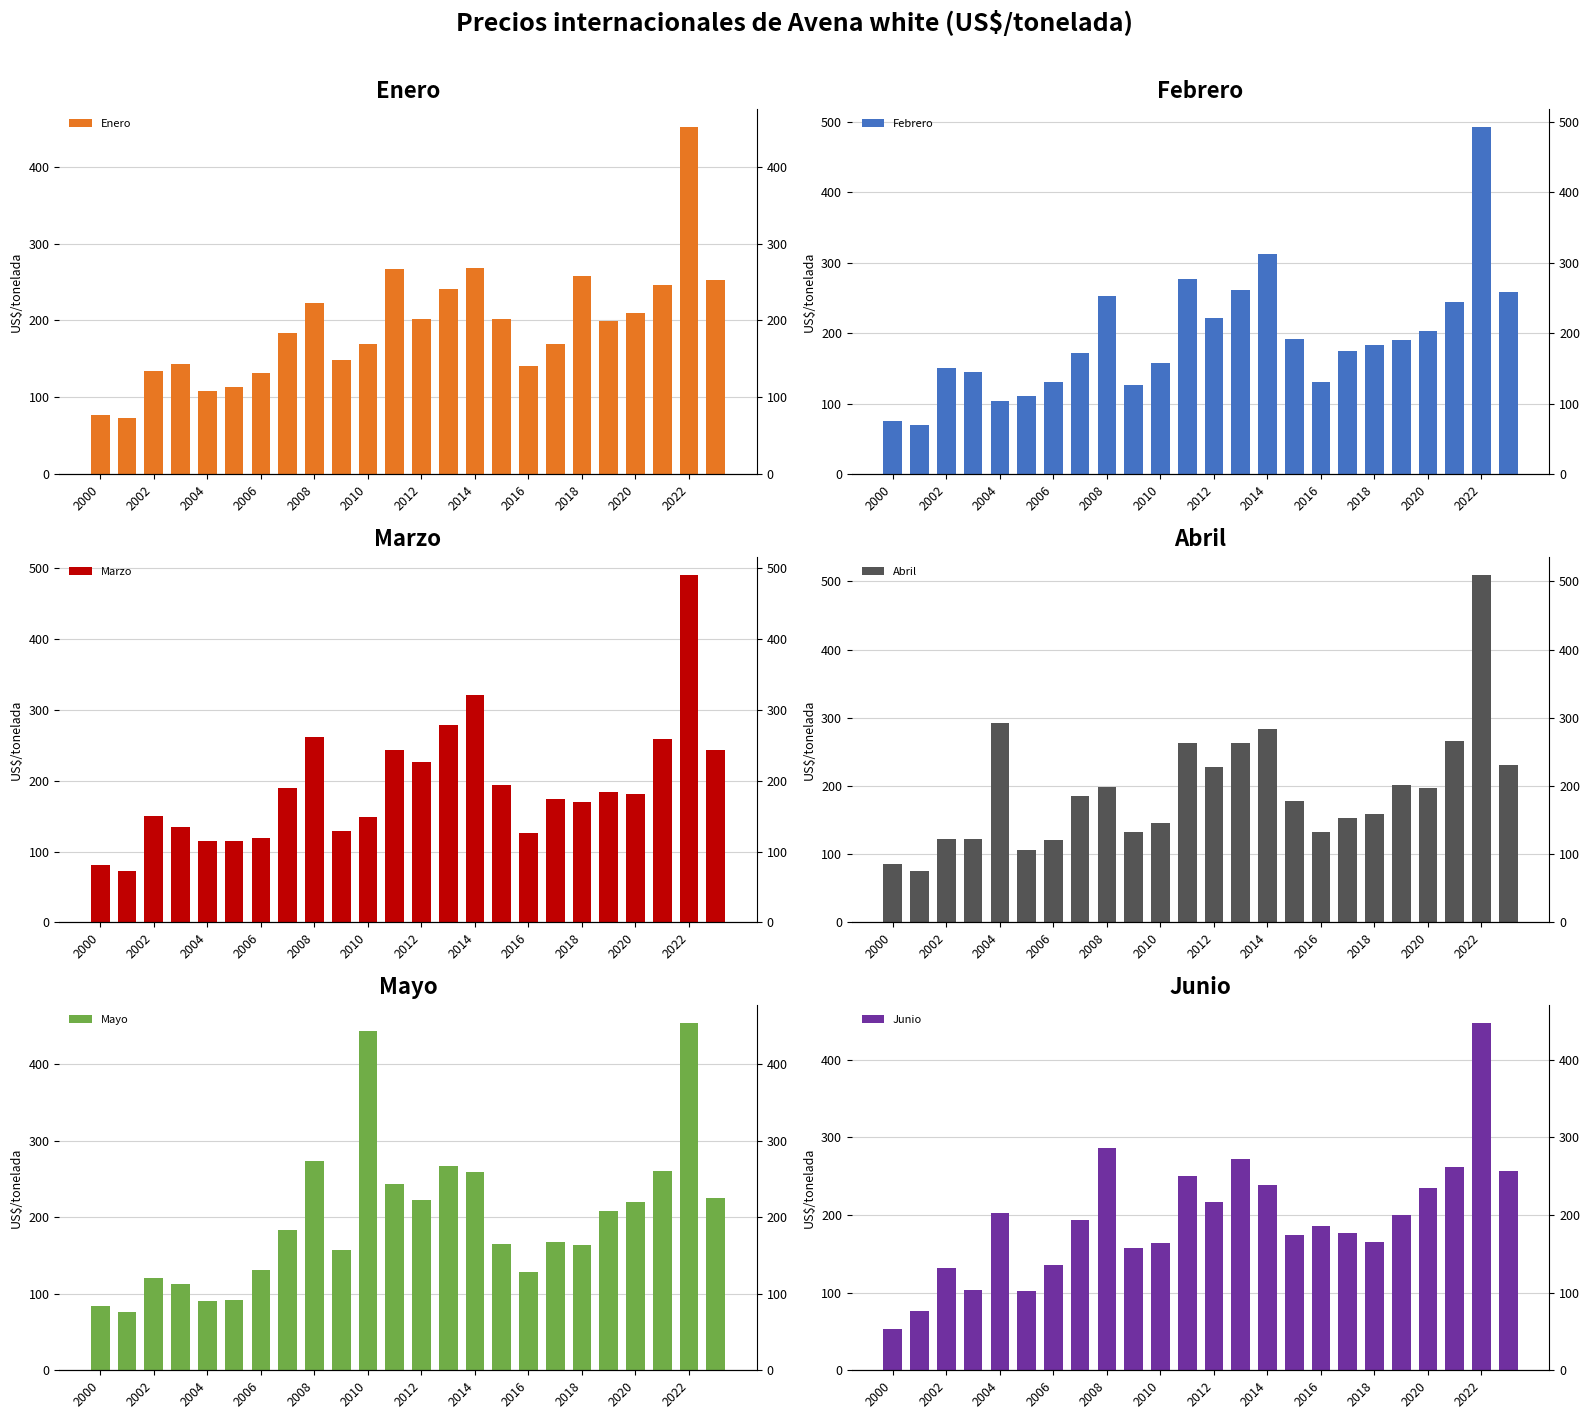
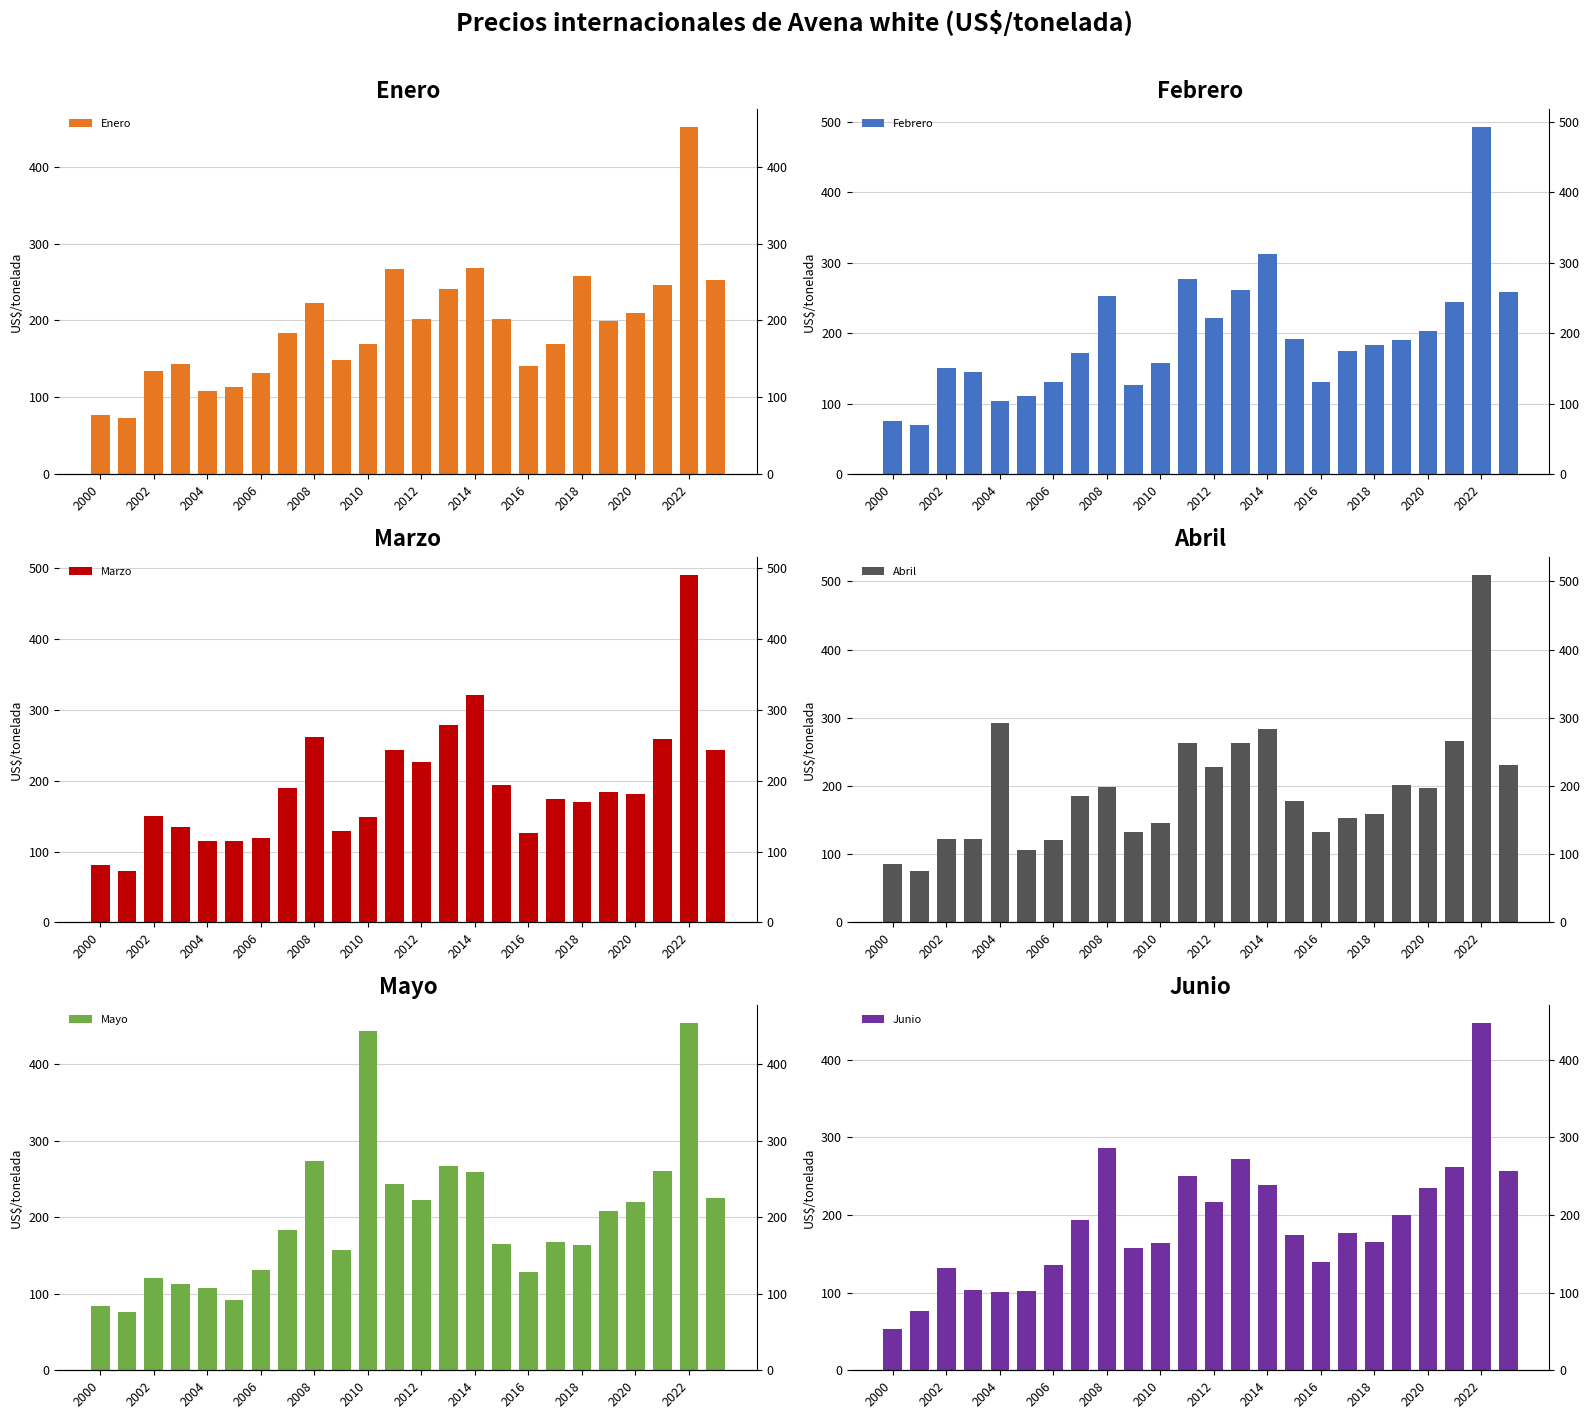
Mayo, 2004: 90 -> 110
Junio, 2004: 200 -> 100
Junio, 2016: 190 -> 140
